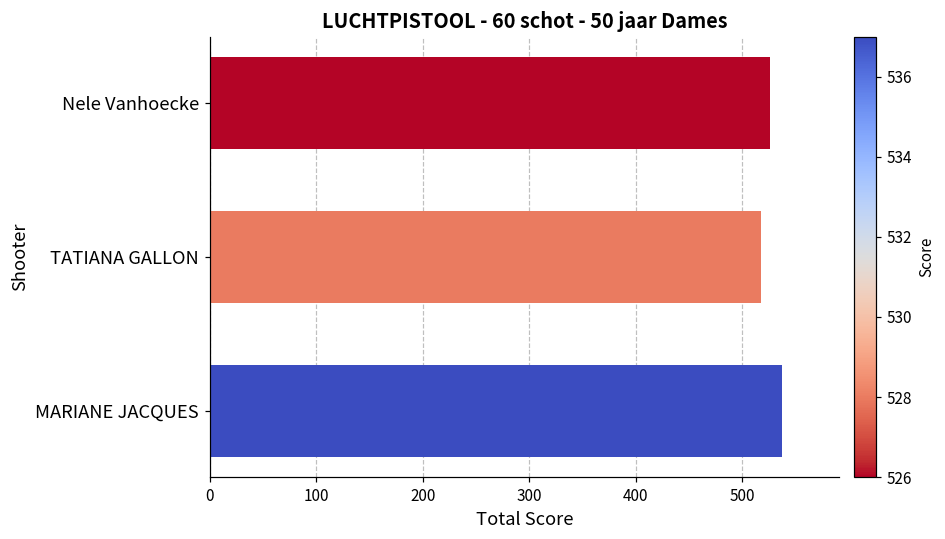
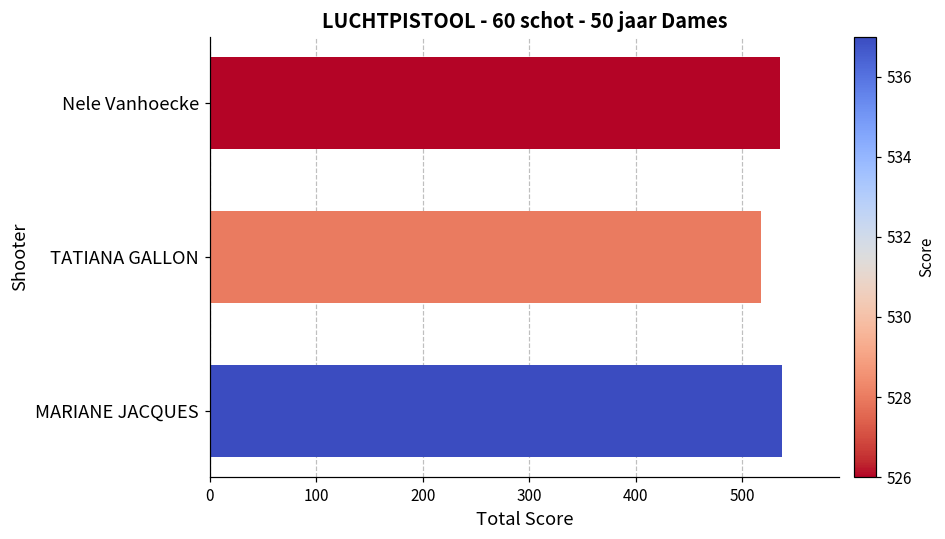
Nele Vanhoecke: 530 -> 540
